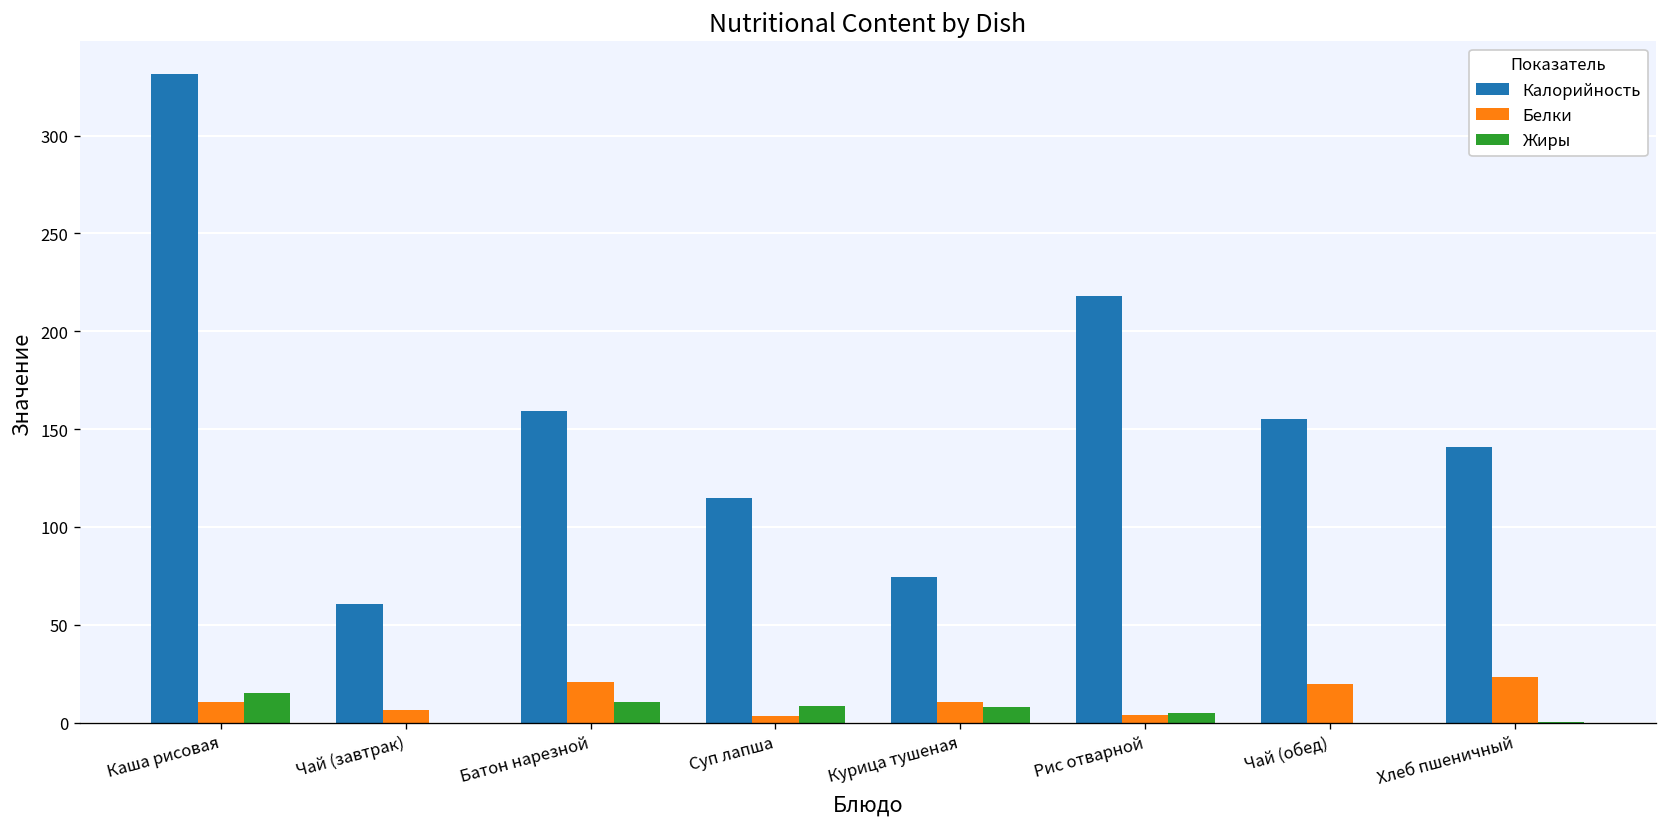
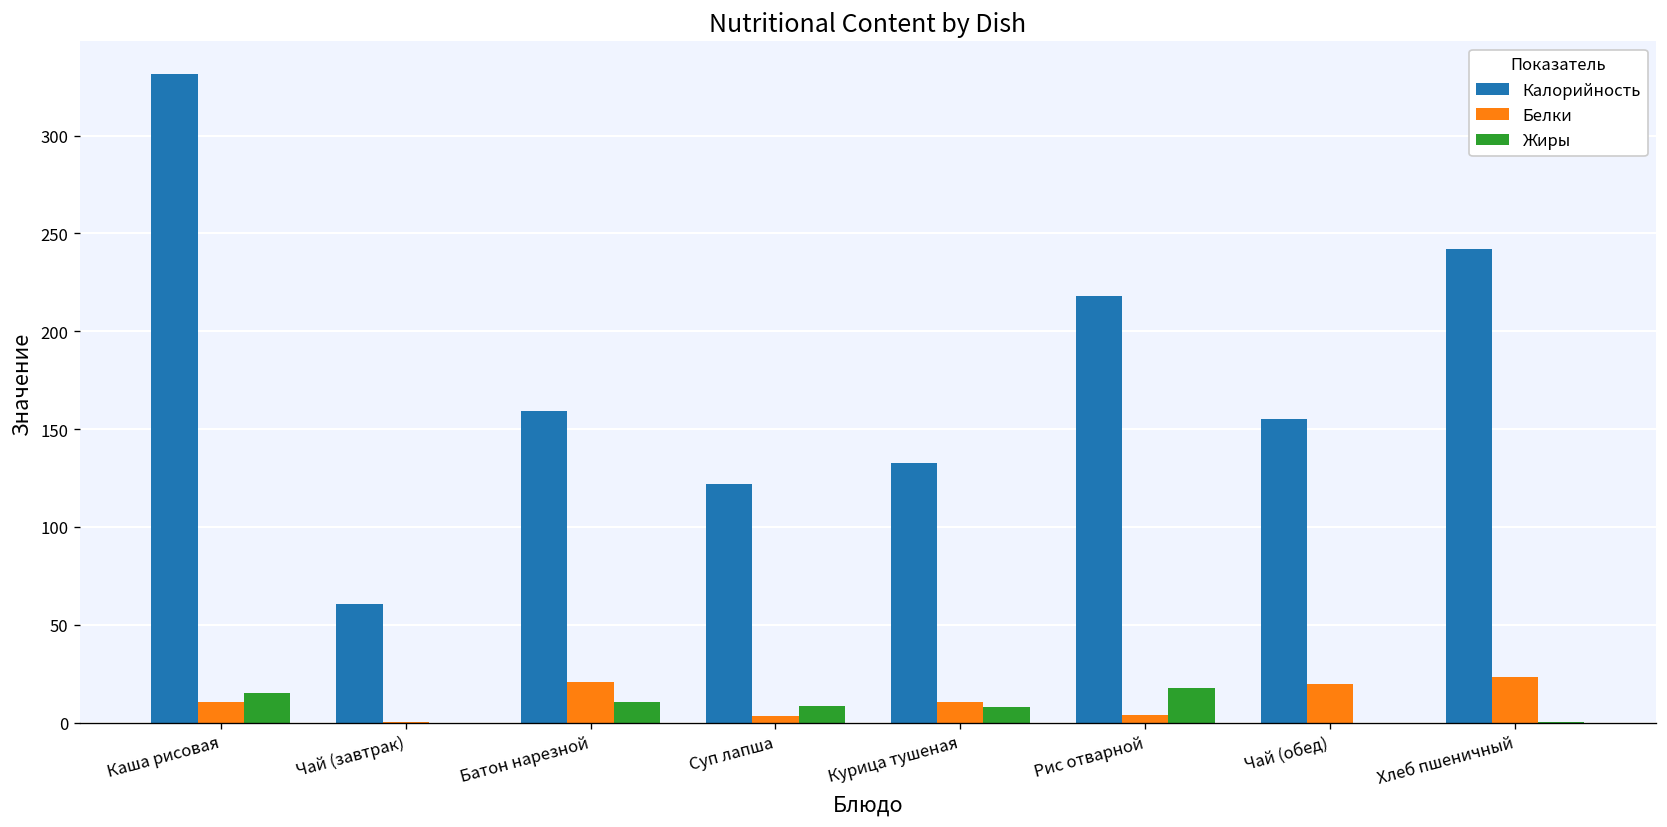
Белки, Чай (завтрак): 6 -> 0
Калорийность, Суп лапша: 115 -> 122
Калорийность, Курица тушеная: 74 -> 133
Жиры, Рис отварной: 5 -> 18
Калорийность, Хлеб пшеничный: 141 -> 242
